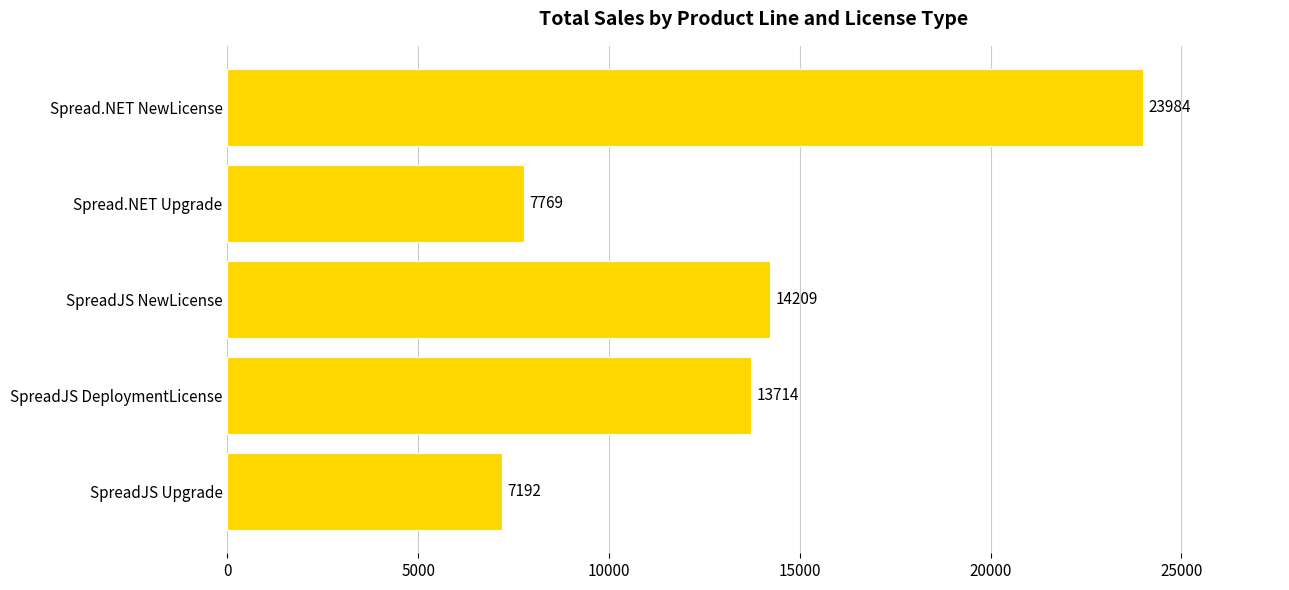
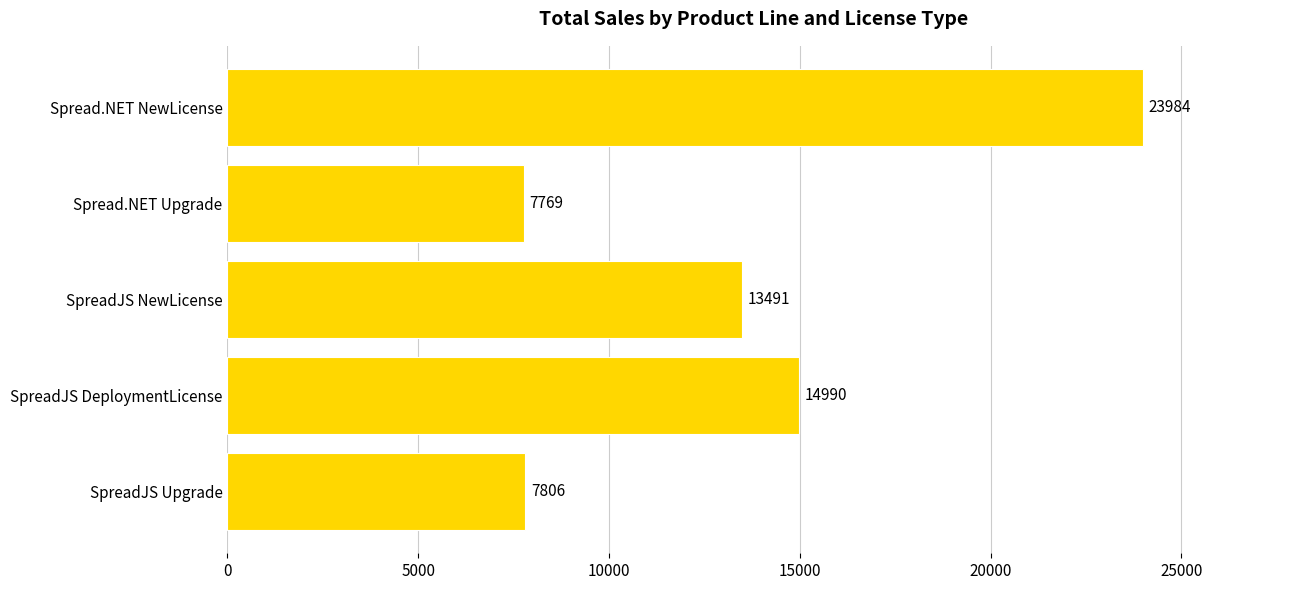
SpreadJS NewLicense: 14209 -> 13491
SpreadJS DeploymentLicense: 13714 -> 14990
SpreadJS Upgrade: 7192 -> 7806
